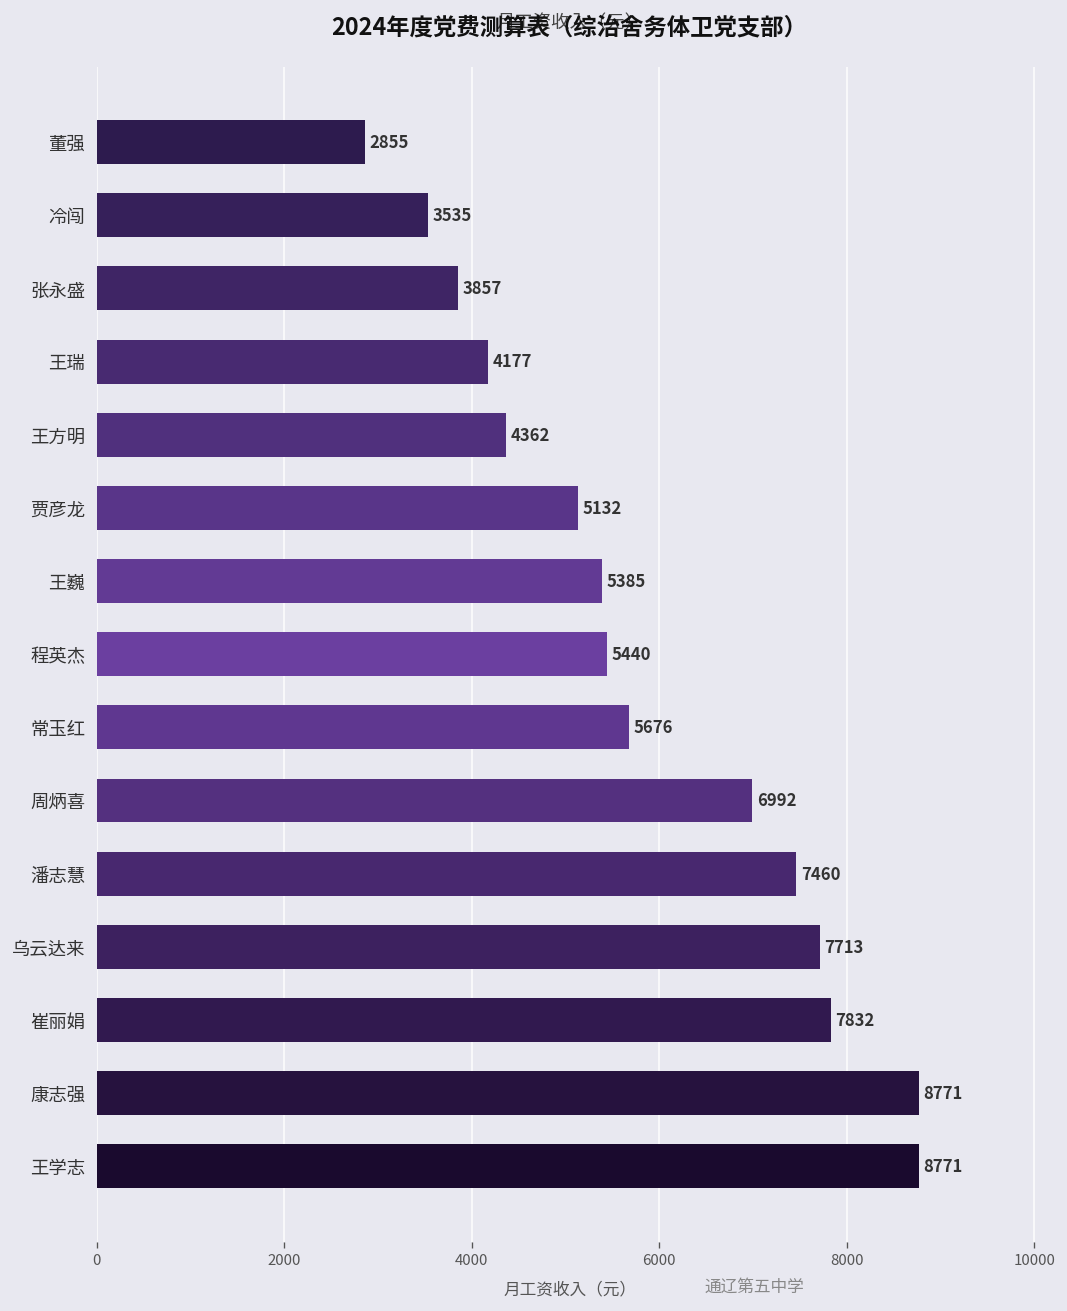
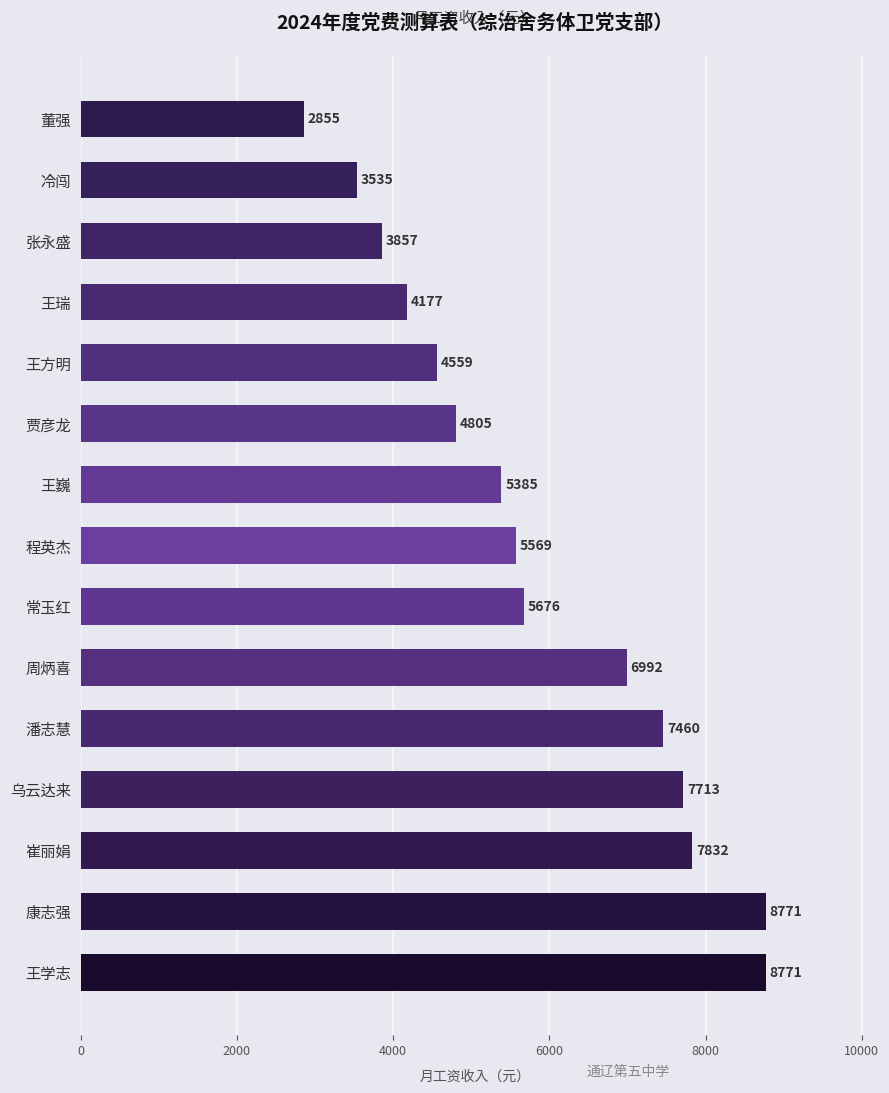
王方明: 4362 -> 4559
贾彦龙: 5132 -> 4805
程英杰: 5440 -> 5569
